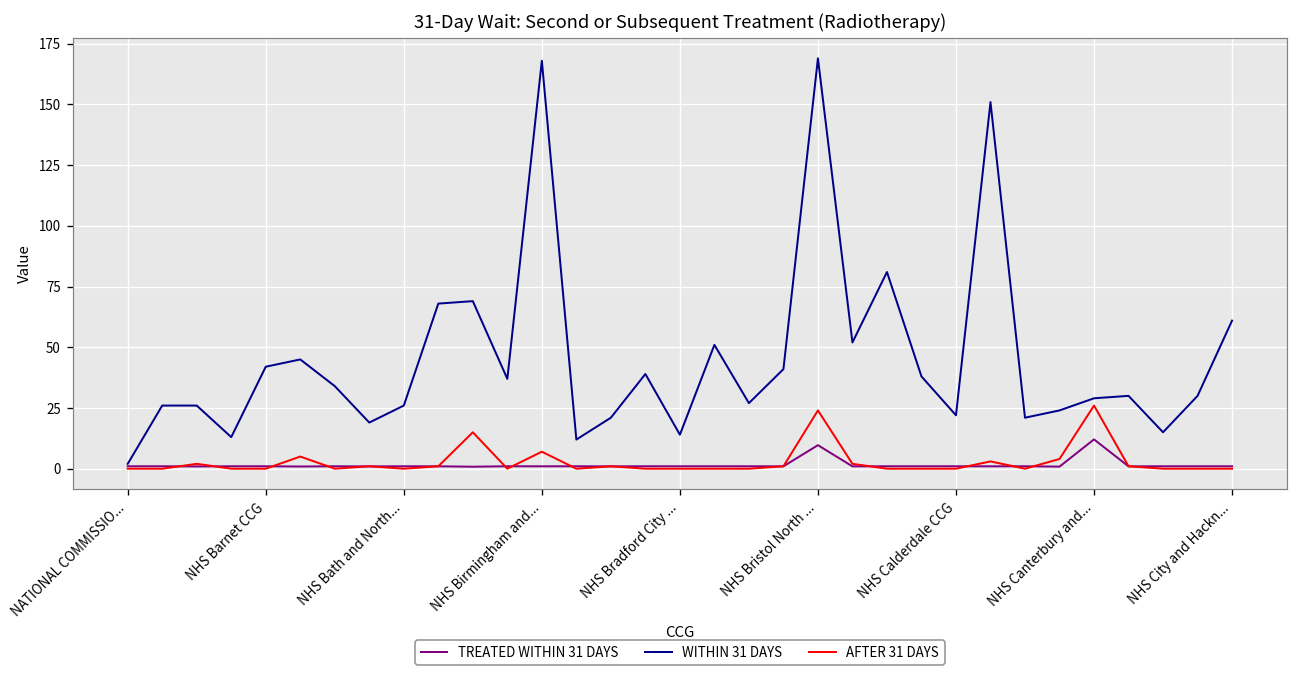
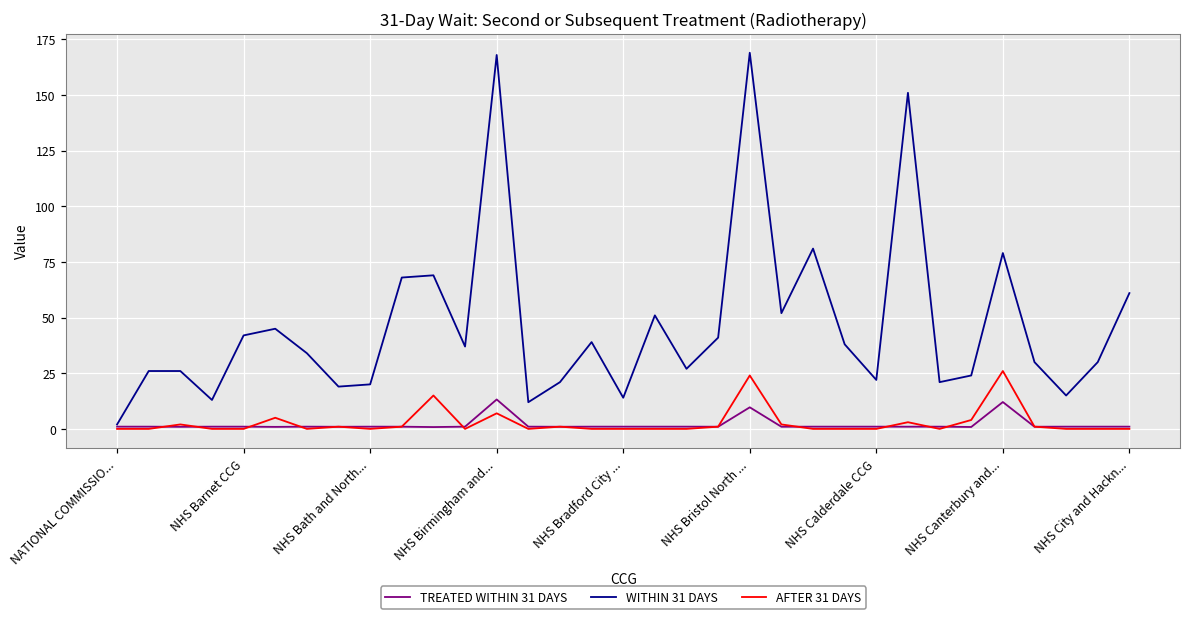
WITHIN 31 DAYS, NHS Bath and North...: 26 -> 20
TREATED WITHIN 31 DAYS, NHS Birmingham and...: 1 -> 13
WITHIN 31 DAYS, NHS Canterbury and...: 29 -> 79
